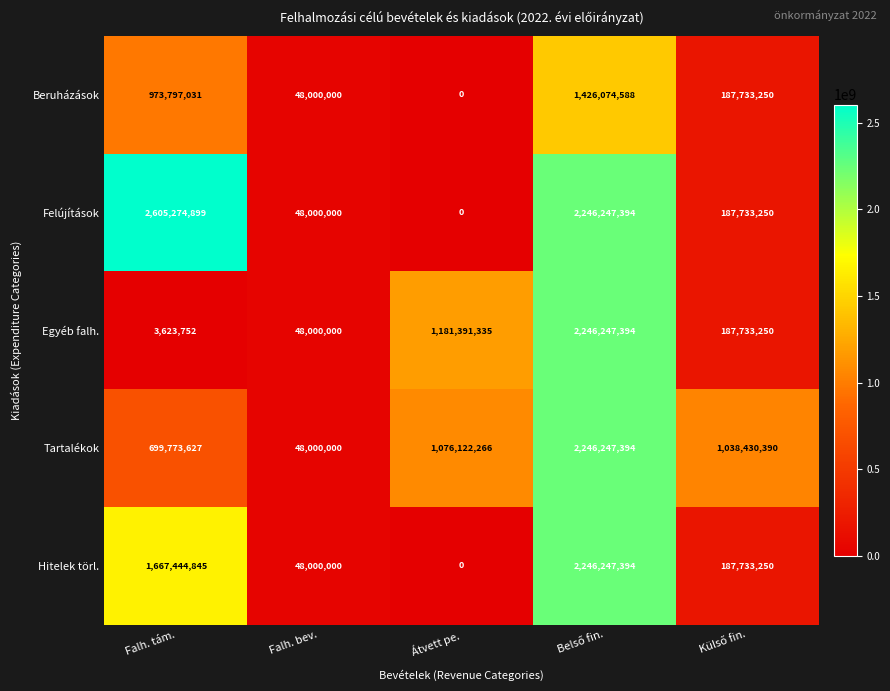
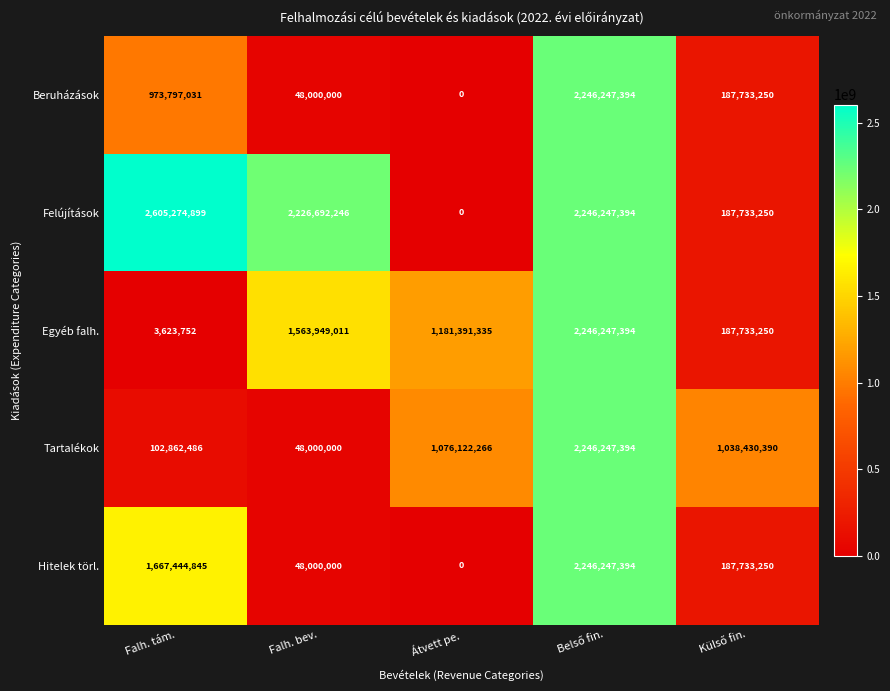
Beruházások, Belső fin.: 1,426,074,588 -> 2,246,247,394
Felújítások, Falh. bev.: 48,000,000 -> 2,226,692,246
Egyéb falh., Falh. bev.: 48,000,000 -> 1,563,949,011
Tartalékok, Falh. tám.: 699,773,627 -> 102,862,486
